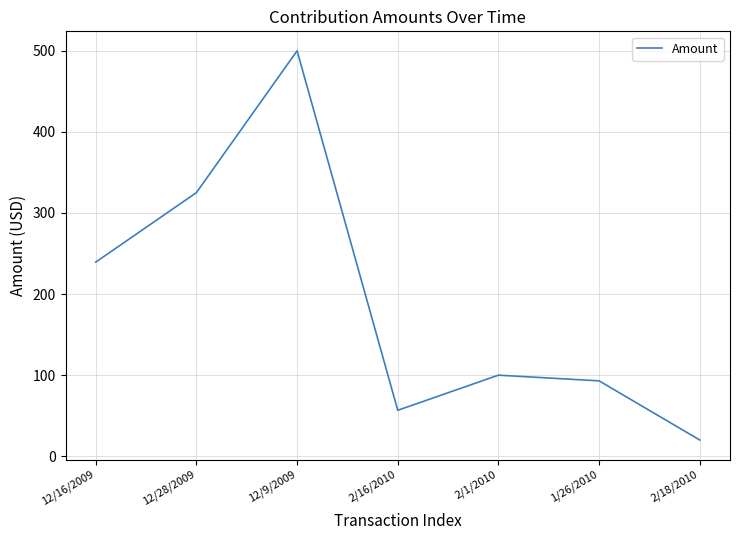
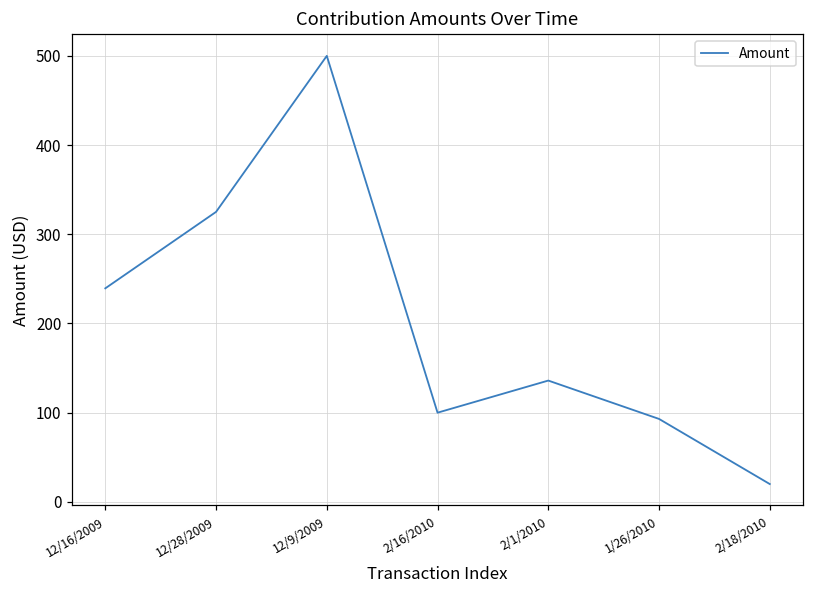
2/16/2010: 60 -> 100
2/1/2010: 100 -> 140
